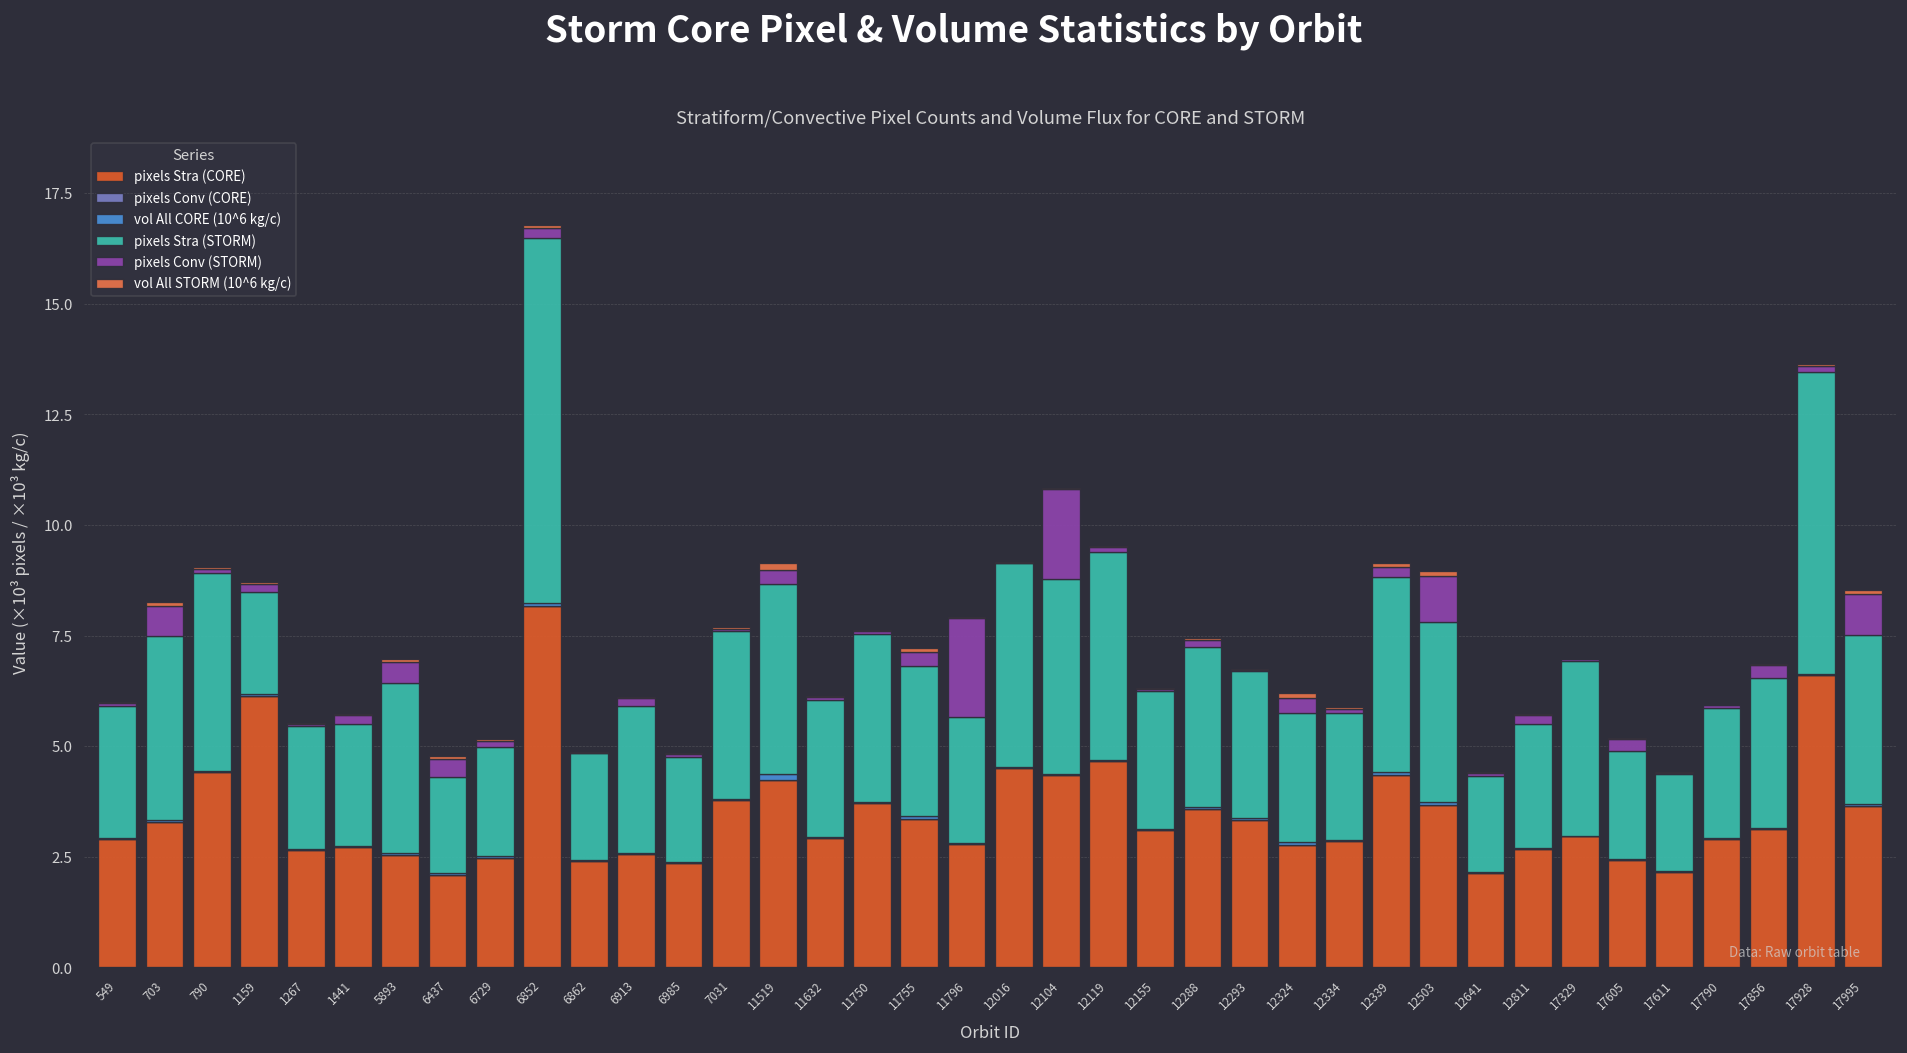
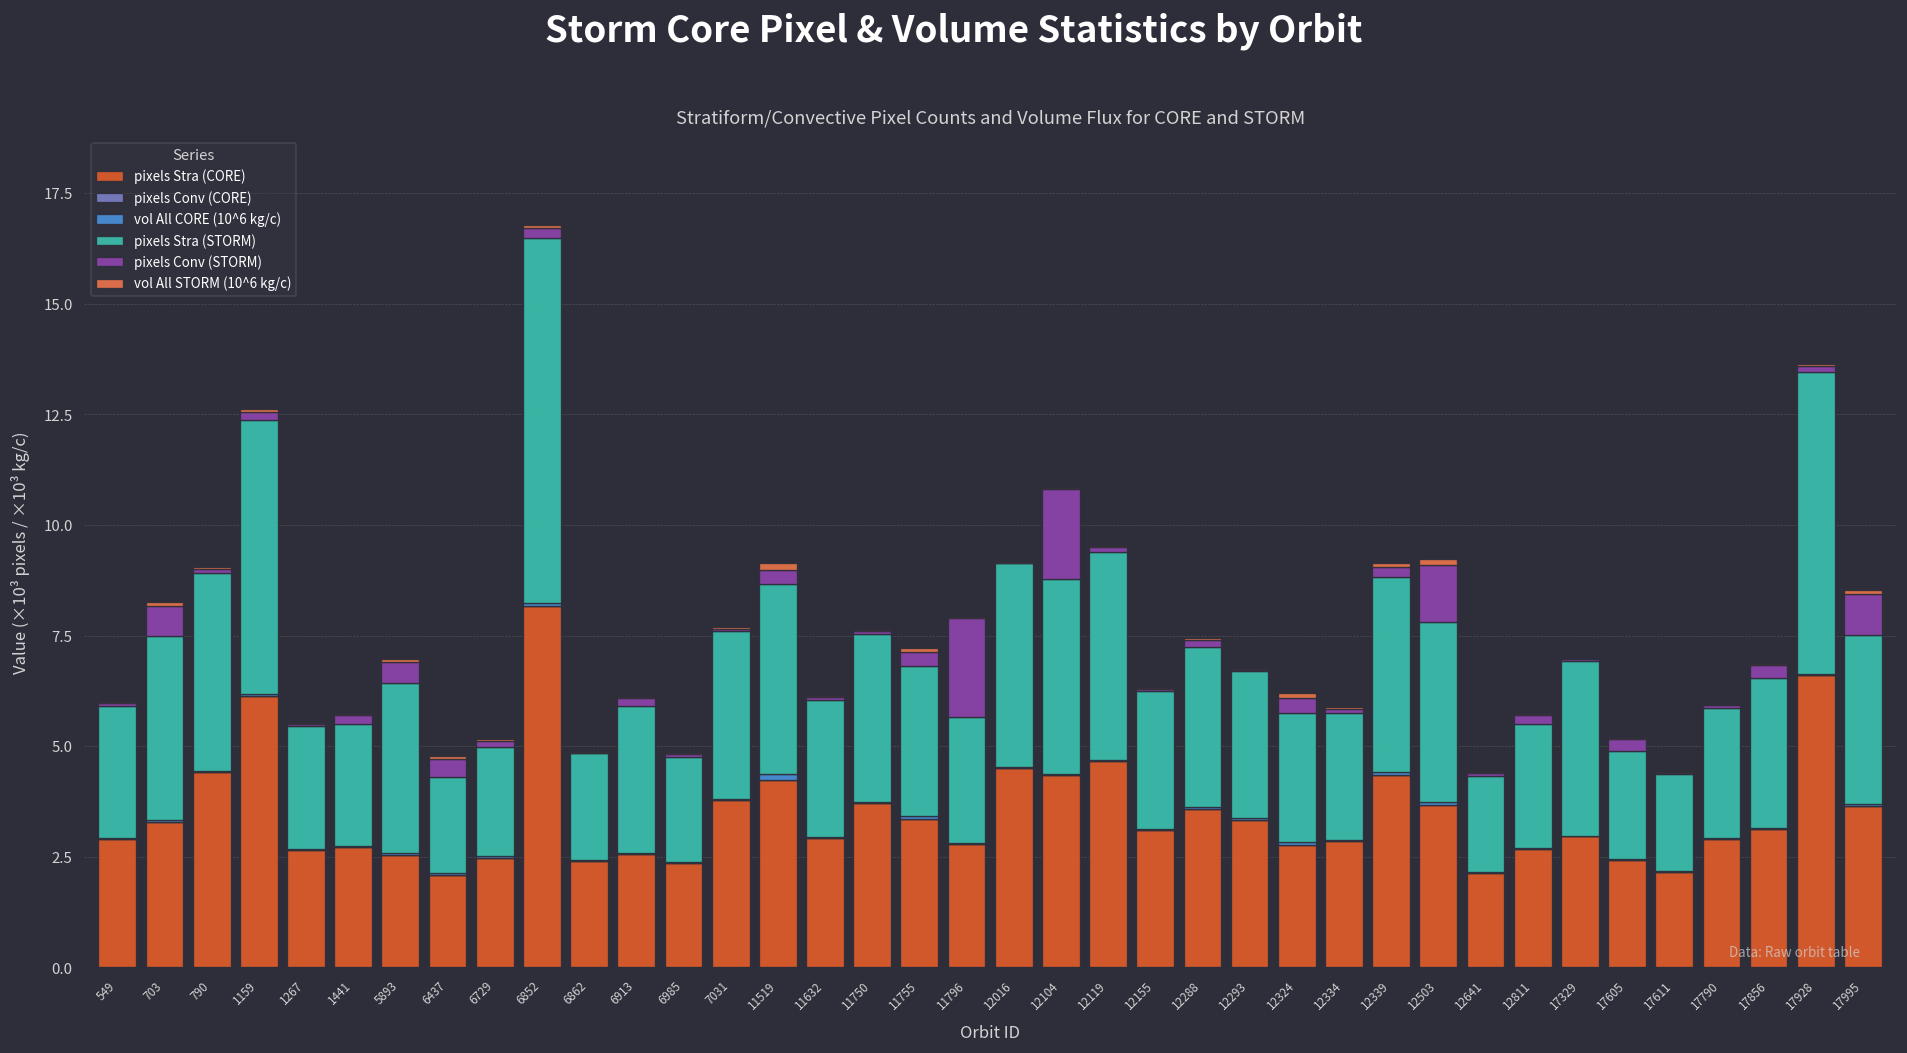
pixels Stra (STORM), 1159: 2.3 -> 6.2
pixels Conv (STORM), 12503: 1.0 -> 1.3
